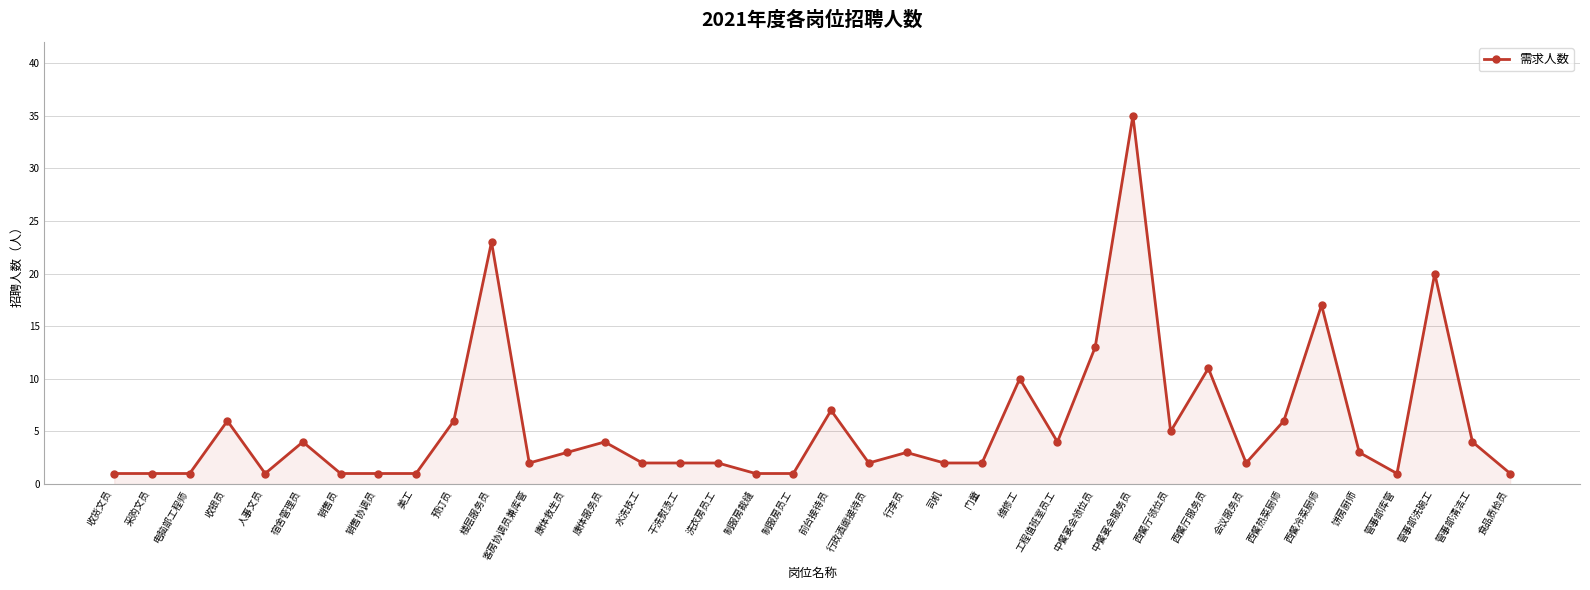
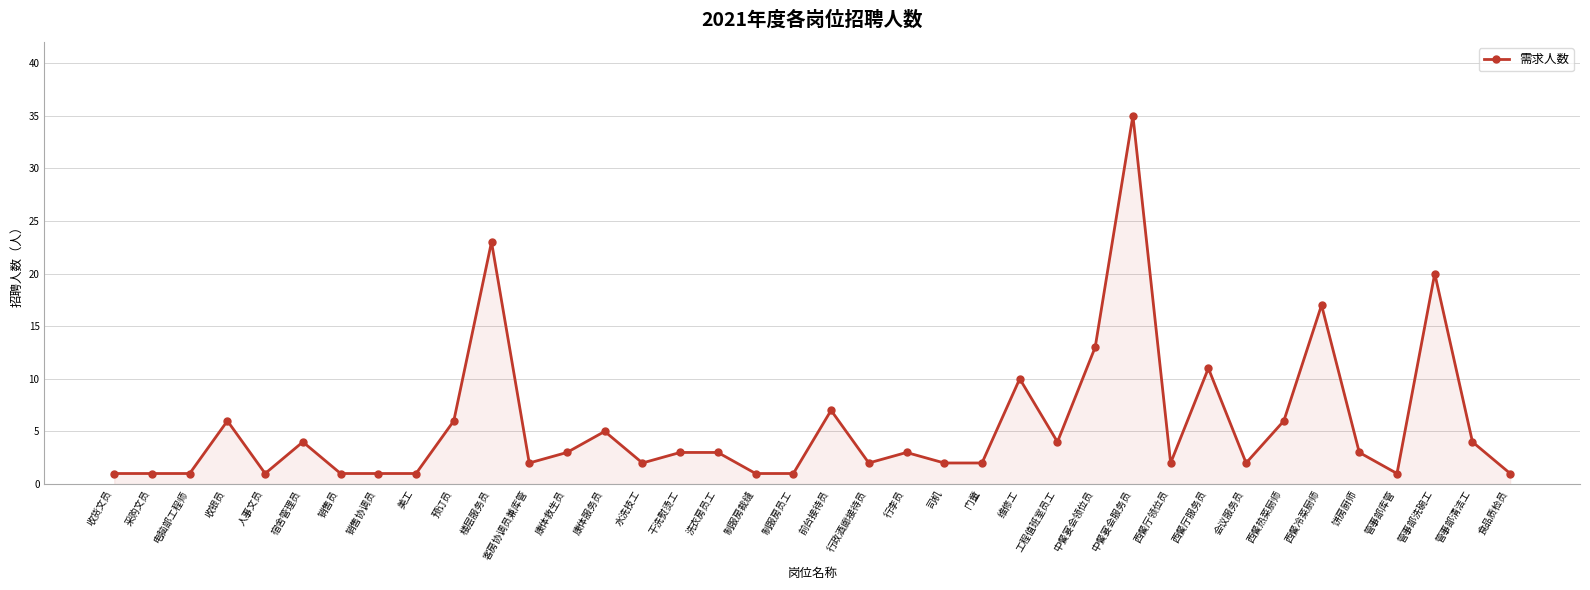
康体服务员: 4 -> 5
干洗熨烫工: 2 -> 3
洗衣房员工: 2 -> 3
西餐厅领位员: 5 -> 2
